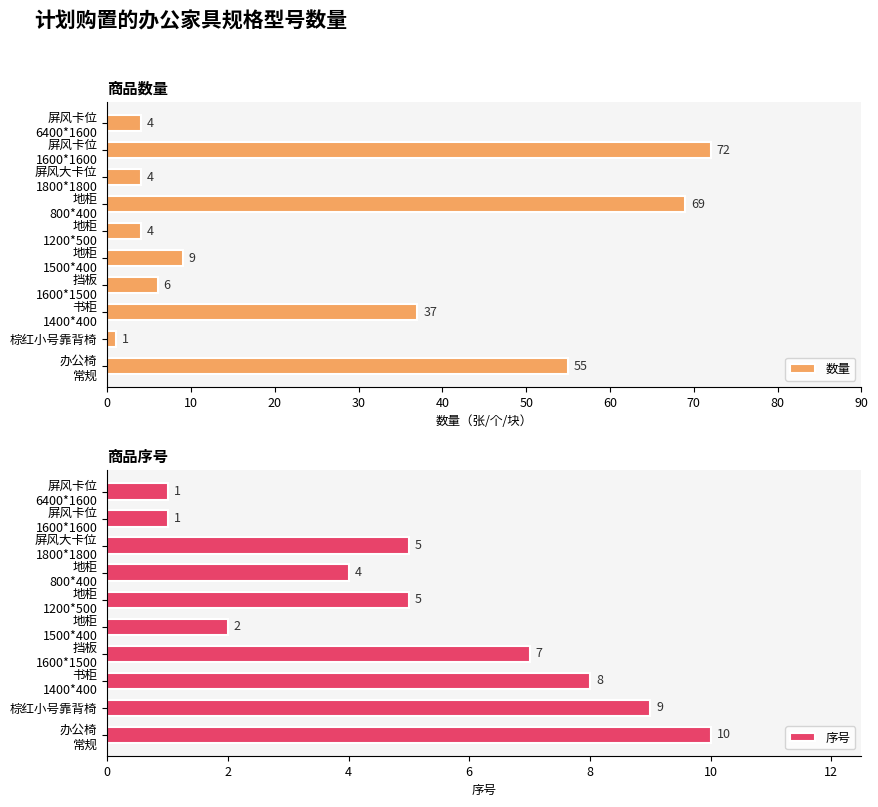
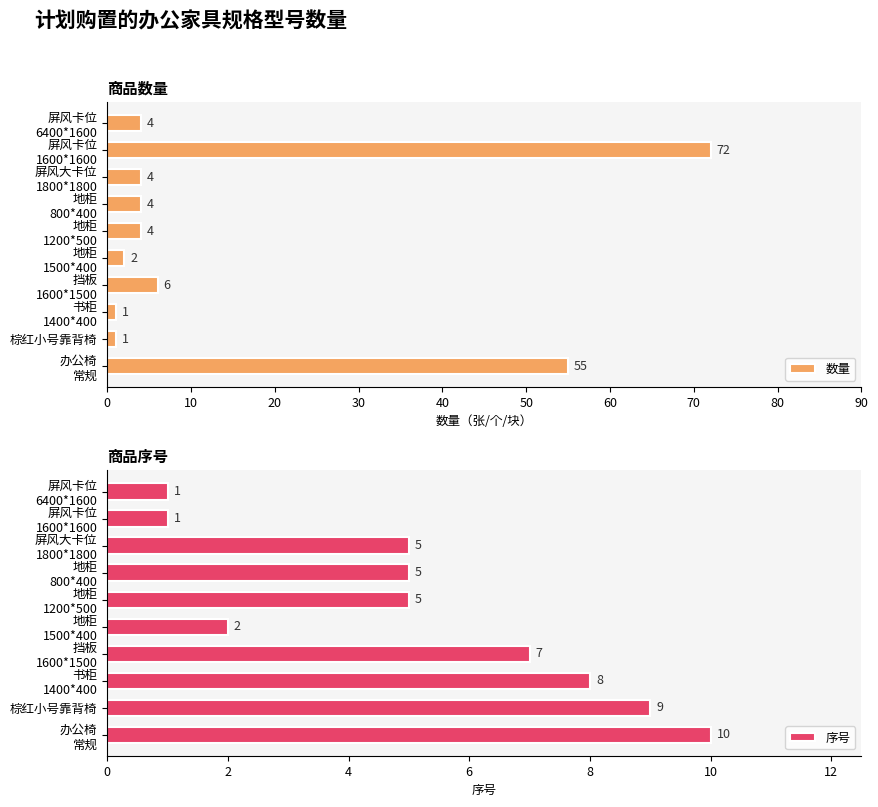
商品数量, 地柜 800*400: 69 -> 4
商品数量, 地柜 1500*400: 9 -> 2
商品数量, 书柜 1400*400: 37 -> 1
商品序号, 地柜 800*400: 4 -> 5
